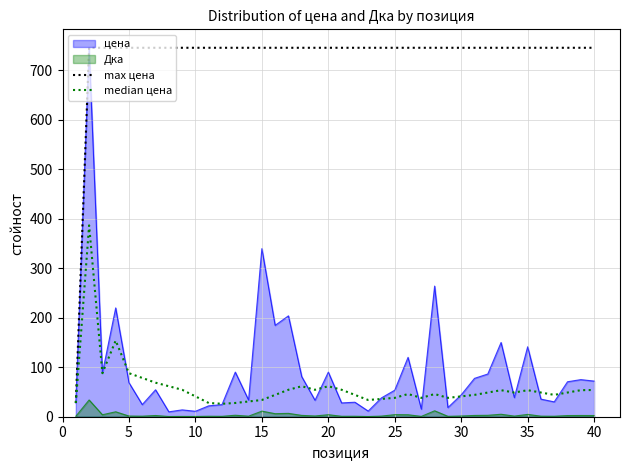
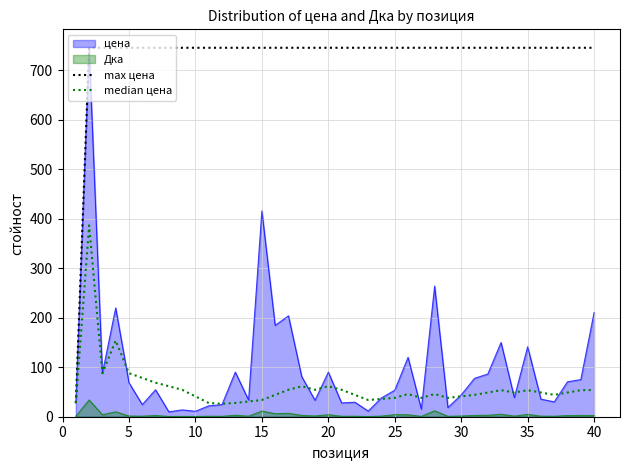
цена, 15: 340 -> 420
цена, 40: 70 -> 210
